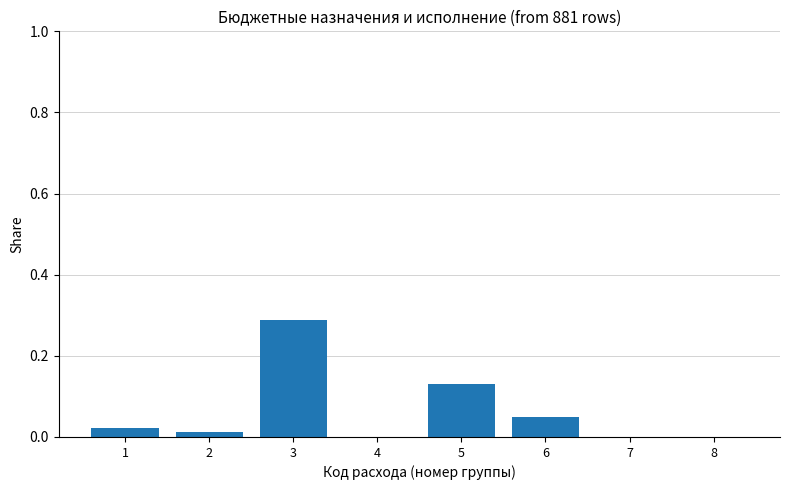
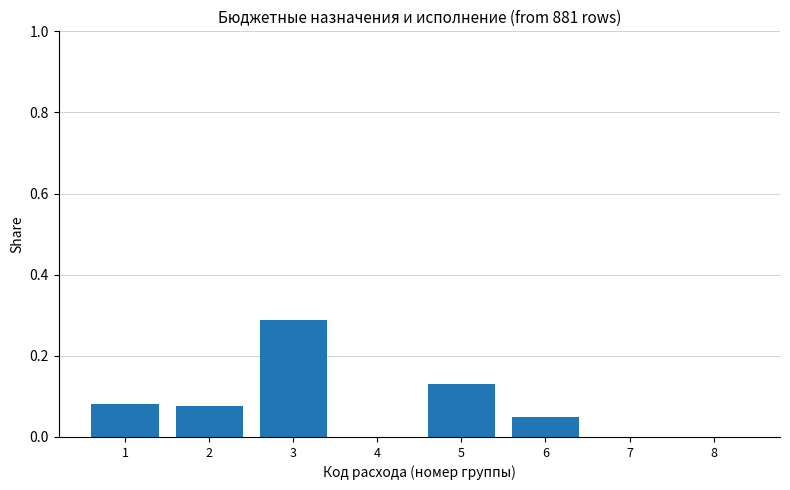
1: 0.02 -> 0.08
2: 0.01 -> 0.08
